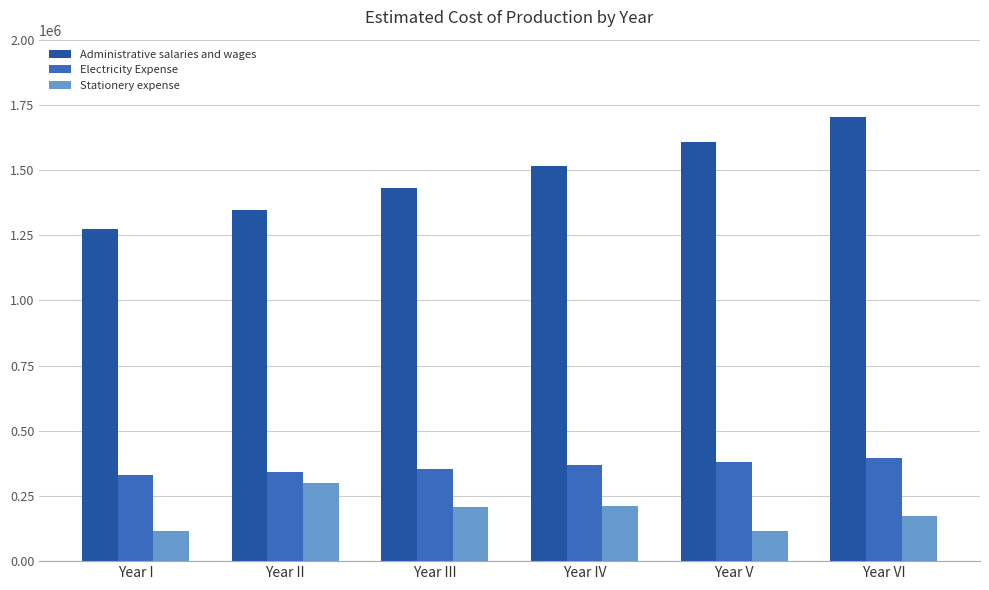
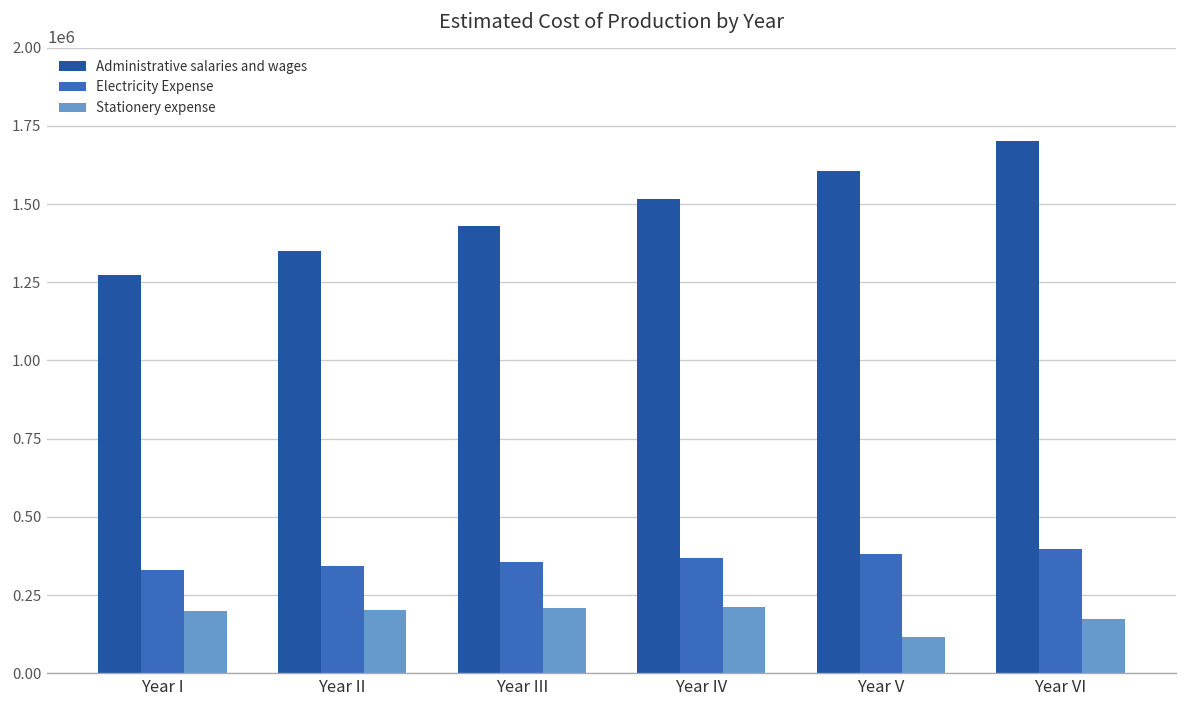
Stationery expense, Year I: 120000 -> 200000
Stationery expense, Year II: 300000 -> 200000
